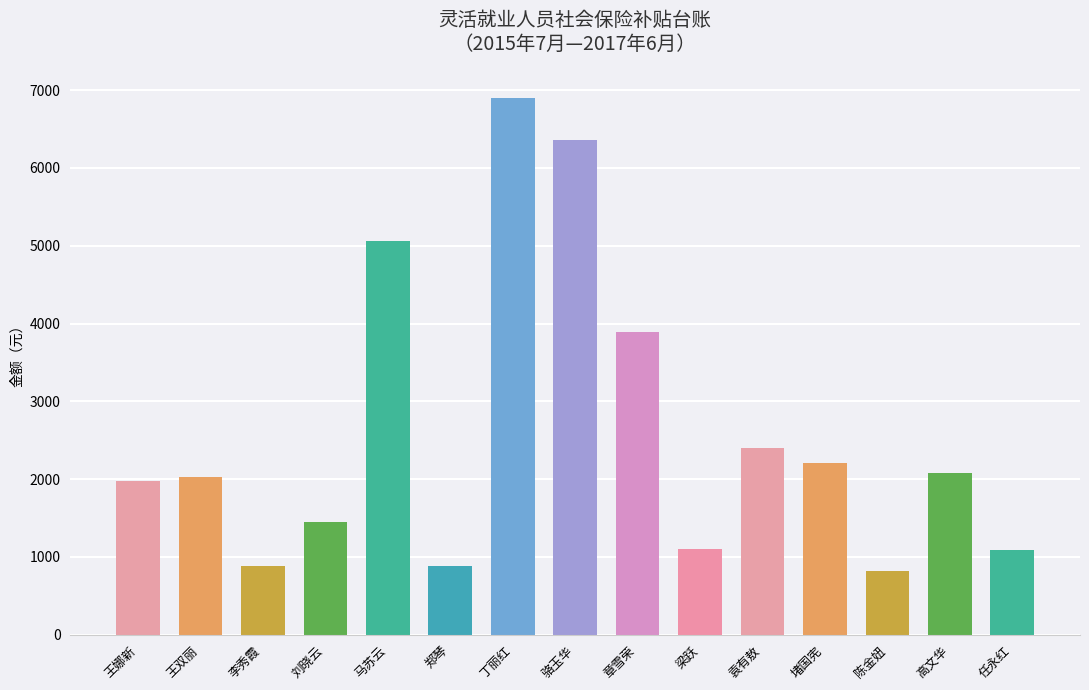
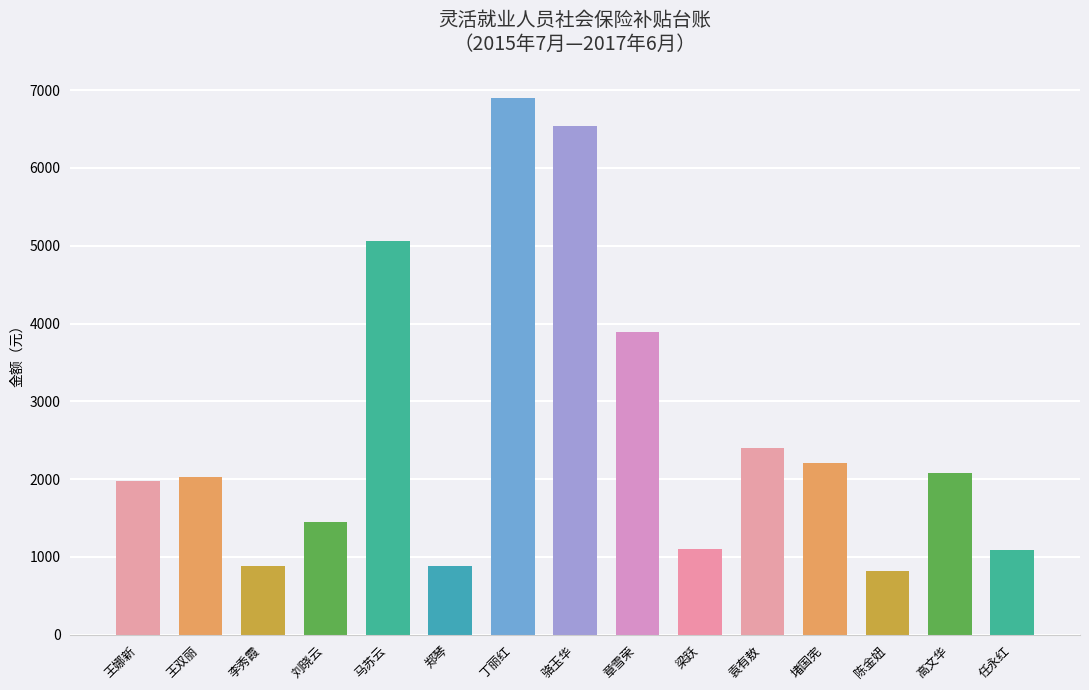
骆玉华: 6400 -> 6500
